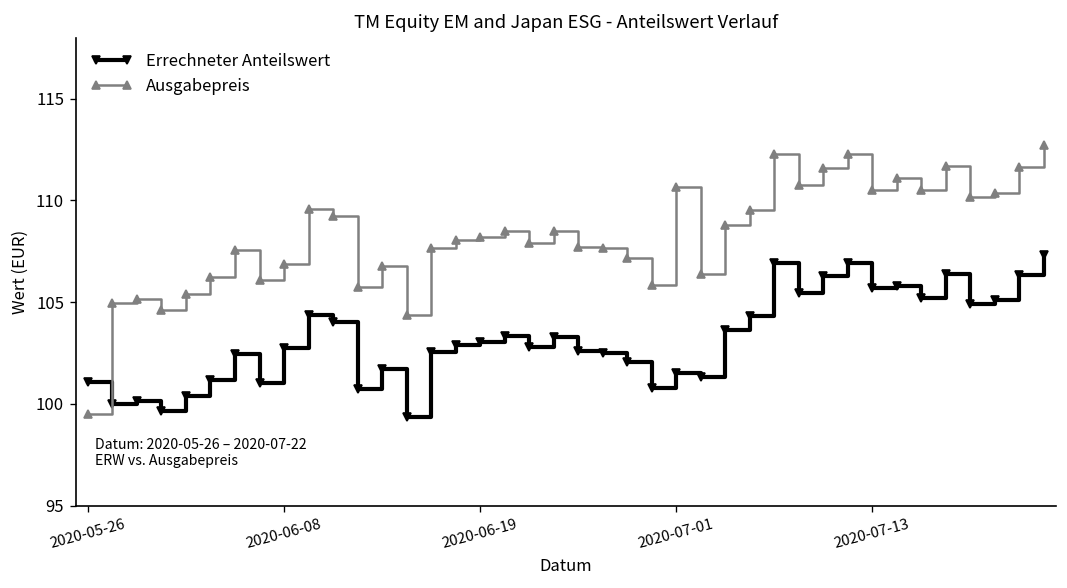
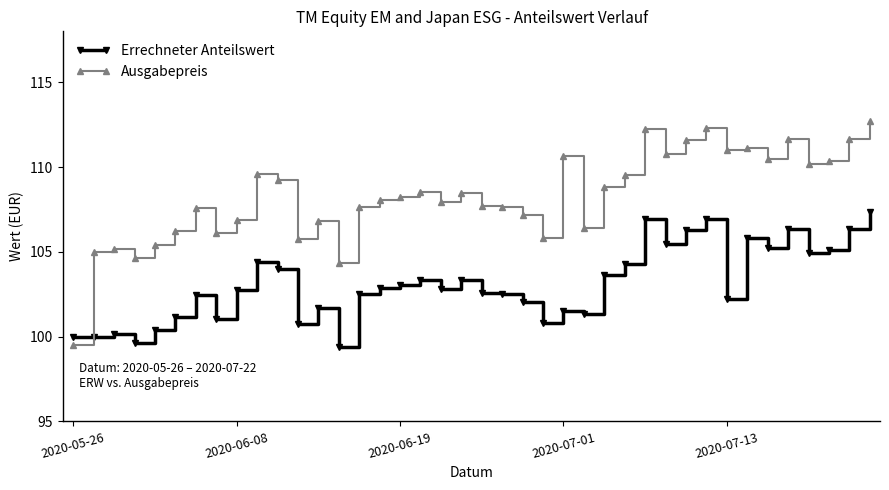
Errechneter Anteilswert, 2020-05-26: 101.1 -> 100.0
Errechneter Anteilswert, 2020-07-13: 105.7 -> 102.2
Ausgabepreis, 2020-07-13: 110.5 -> 111.0
